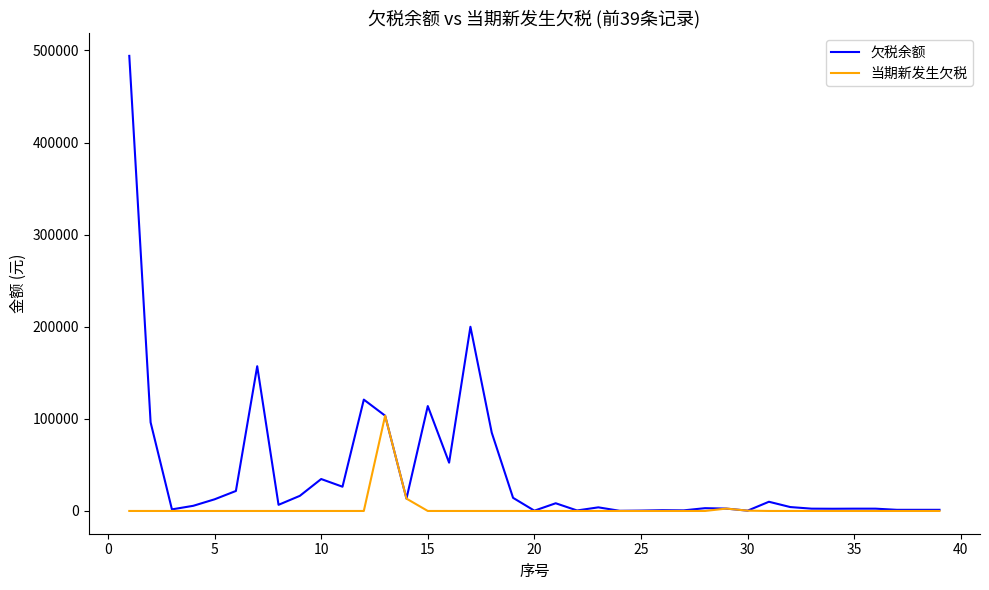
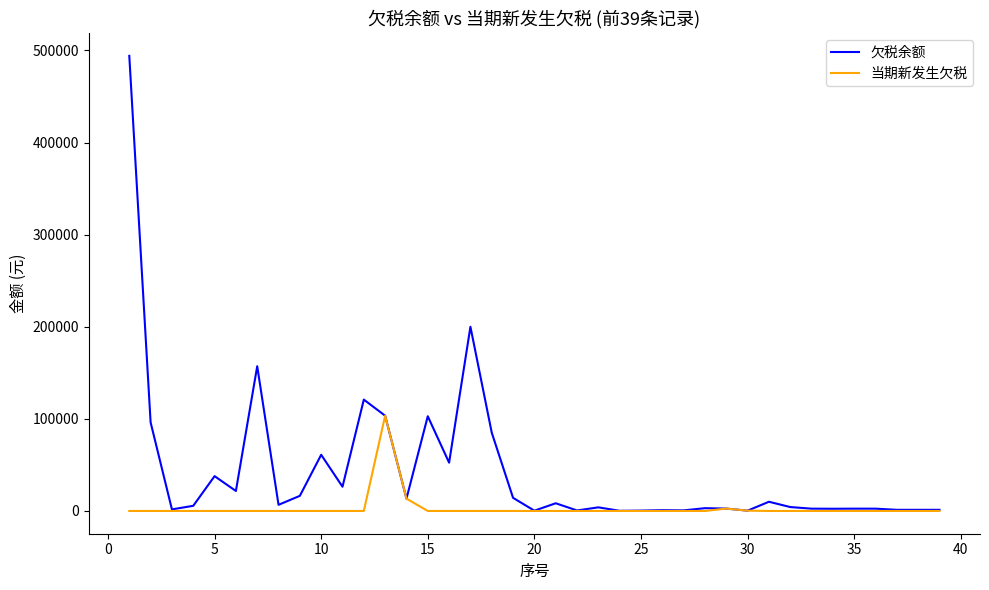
欠税余额, 5: 10000 -> 40000
欠税余额, 10: 30000 -> 60000
欠税余额, 15: 110000 -> 100000
